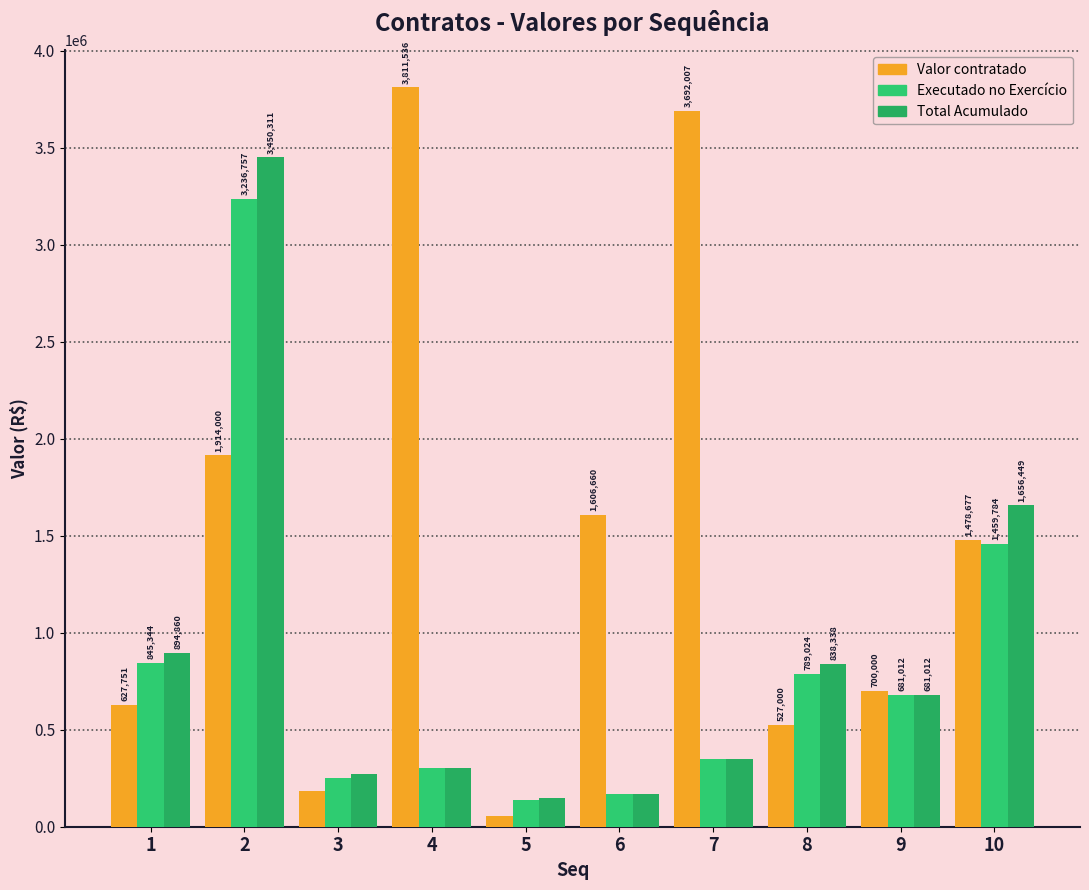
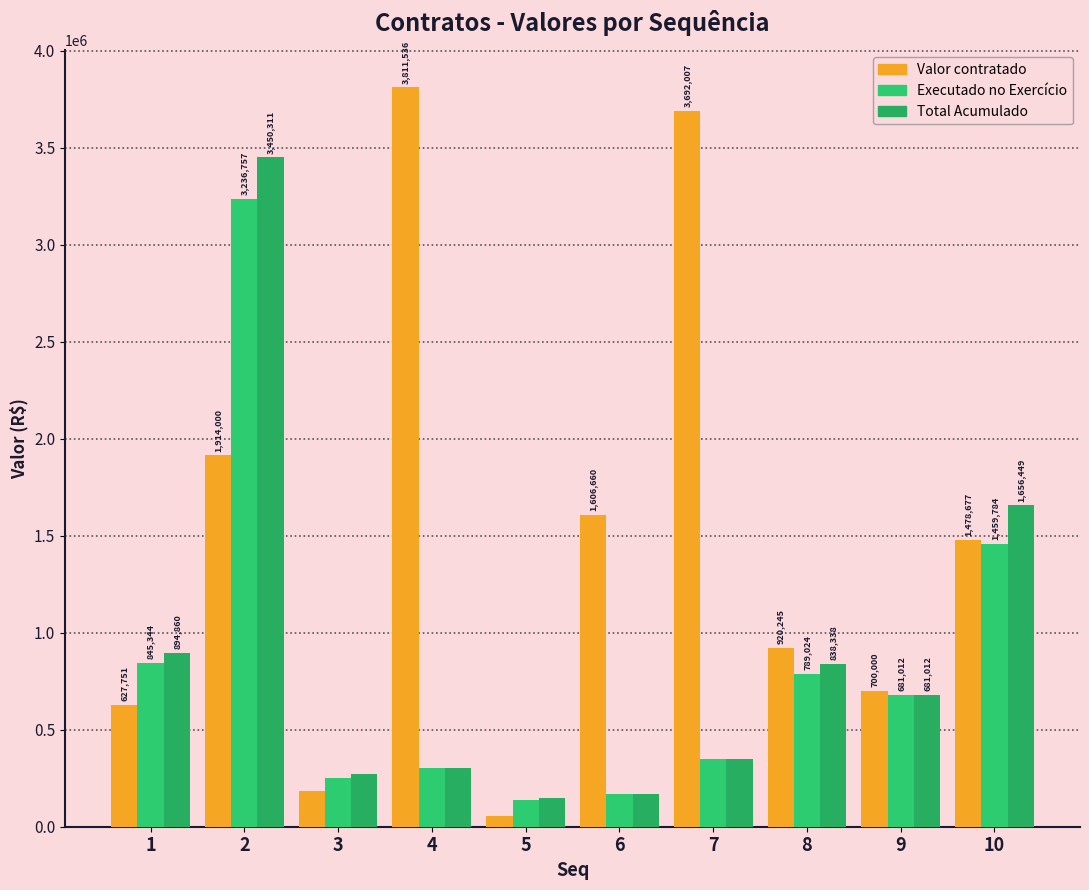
Valor contratado, 8: 527,000 -> 920,245
